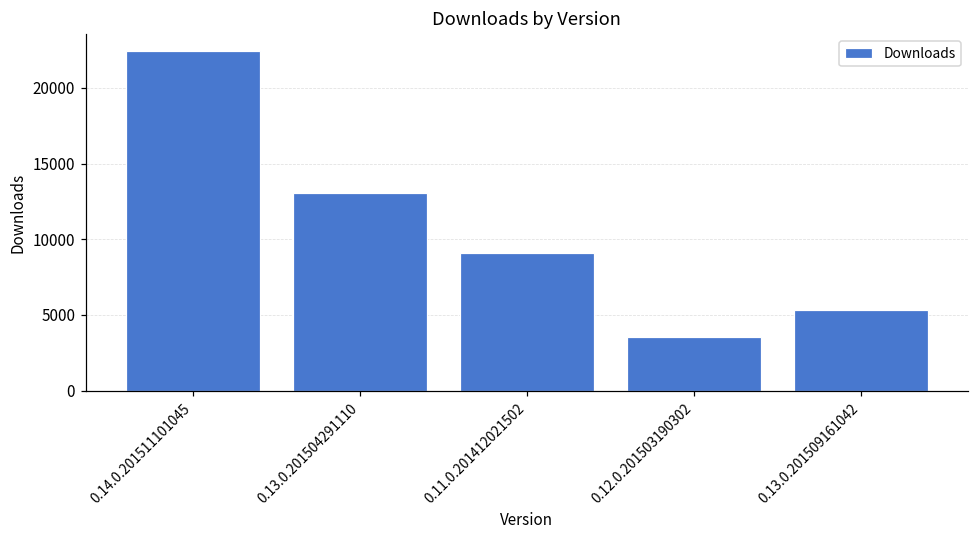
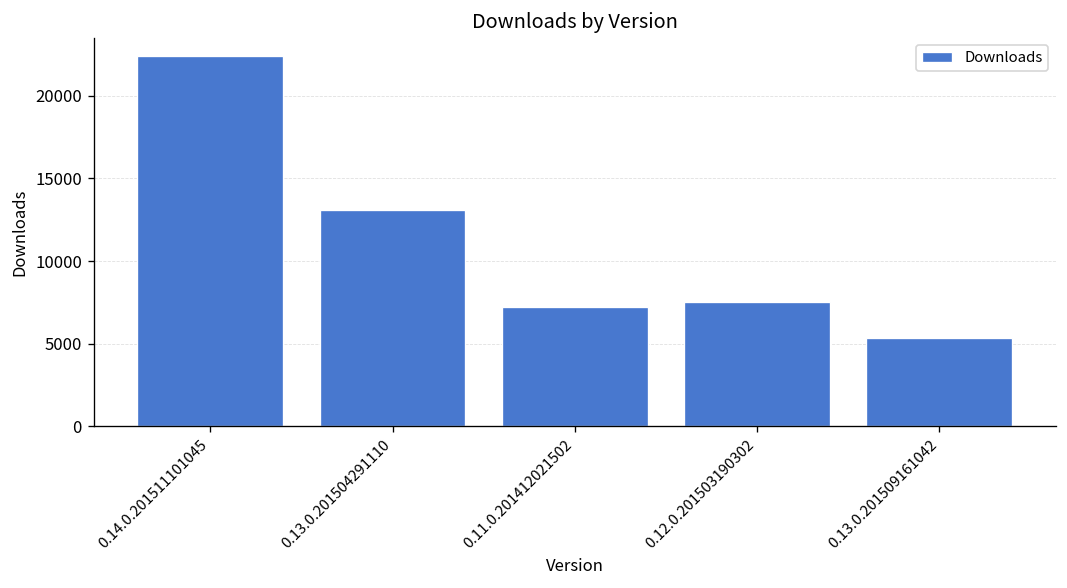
0.11.0.201412021502: 9100 -> 7200
0.12.0.201503190302: 3600 -> 7500
